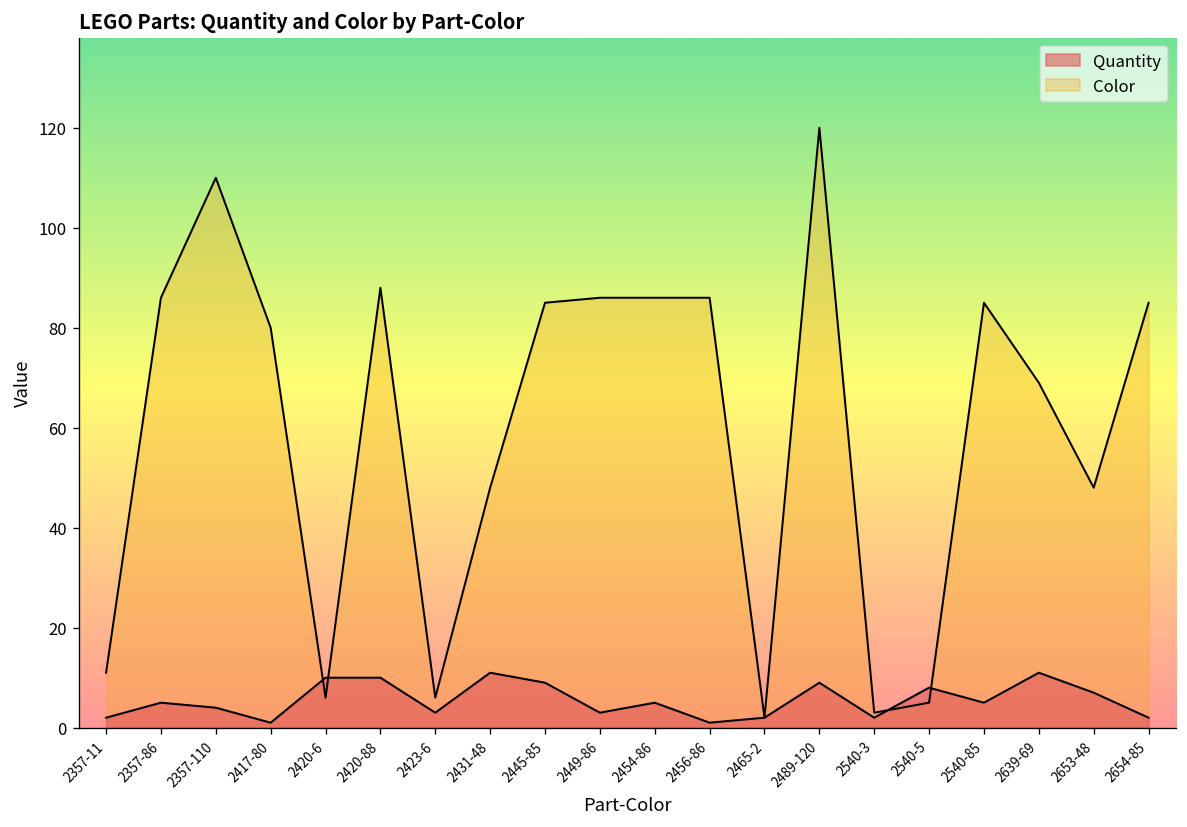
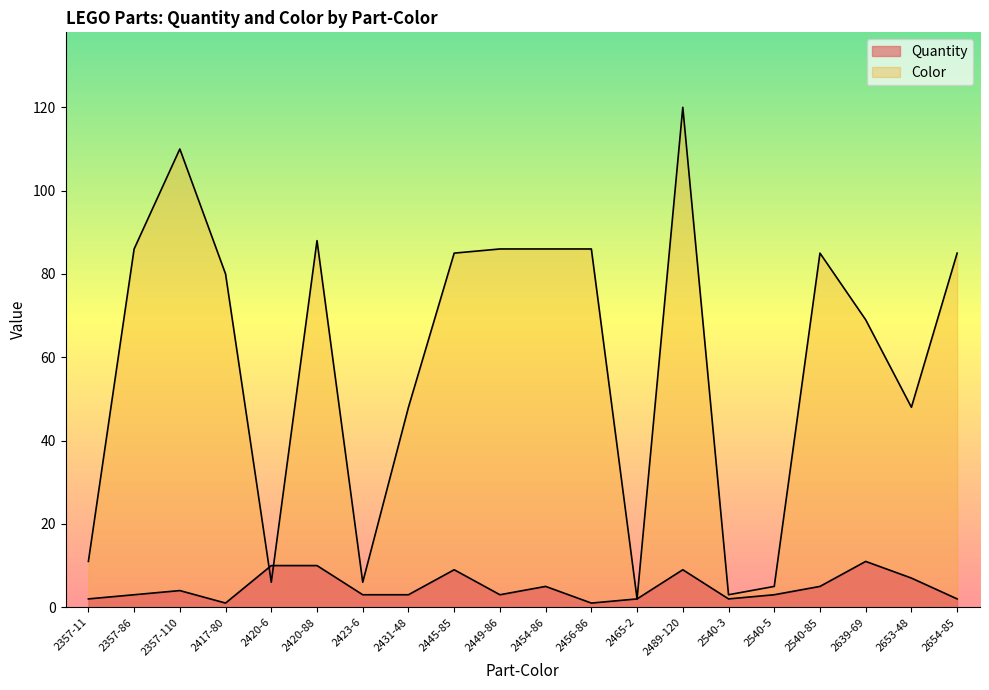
Quantity, 2357-86: 5 -> 3
Quantity, 2431-48: 11 -> 3
Quantity, 2540-5: 8 -> 3
